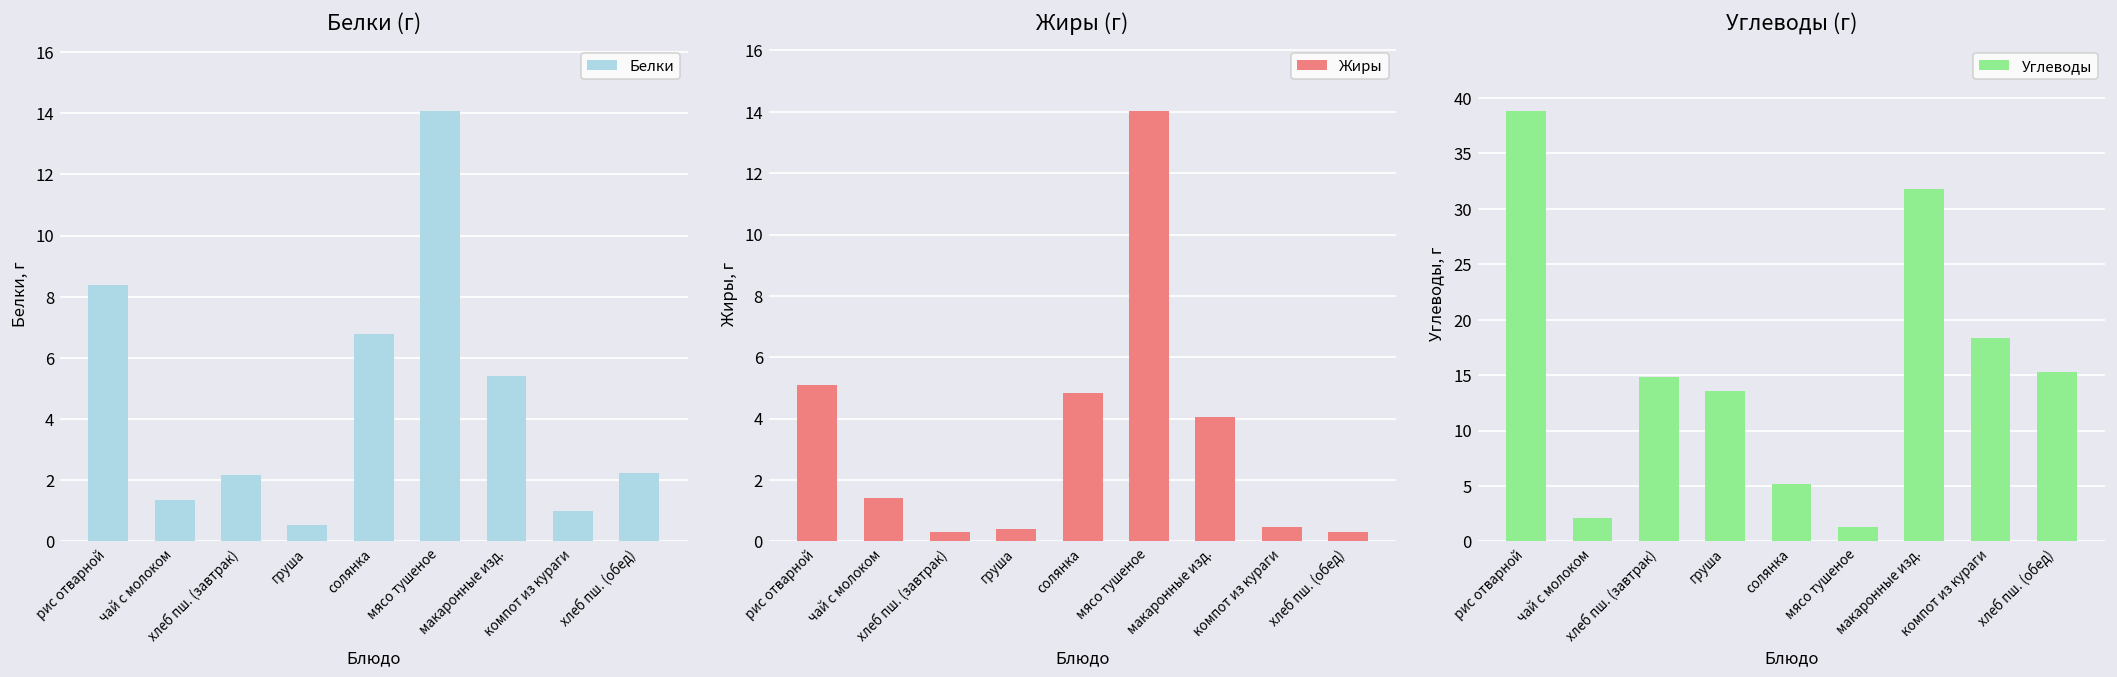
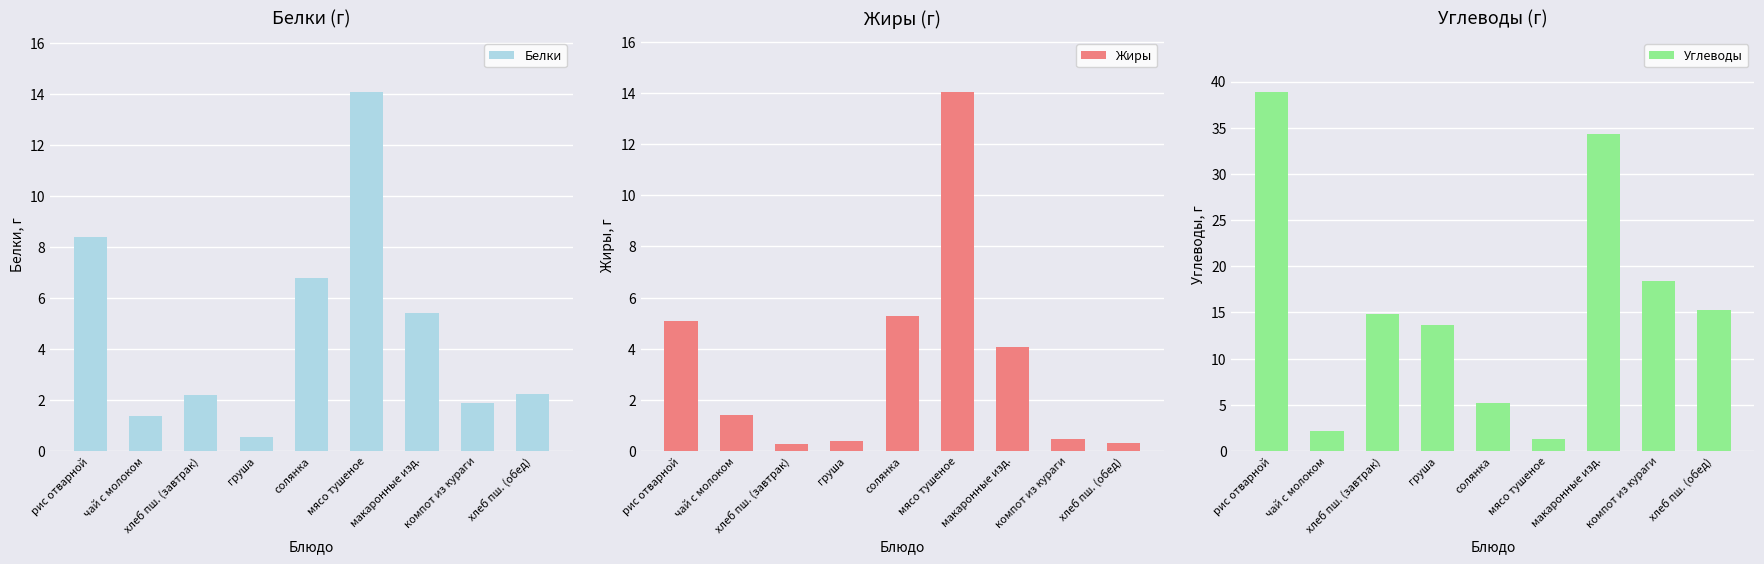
Белки (г), компот из кураги: 1.0 -> 1.9
Жиры (г), солянка: 4.8 -> 5.3
Углеводы (г), макаронные изд.: 32 -> 34
